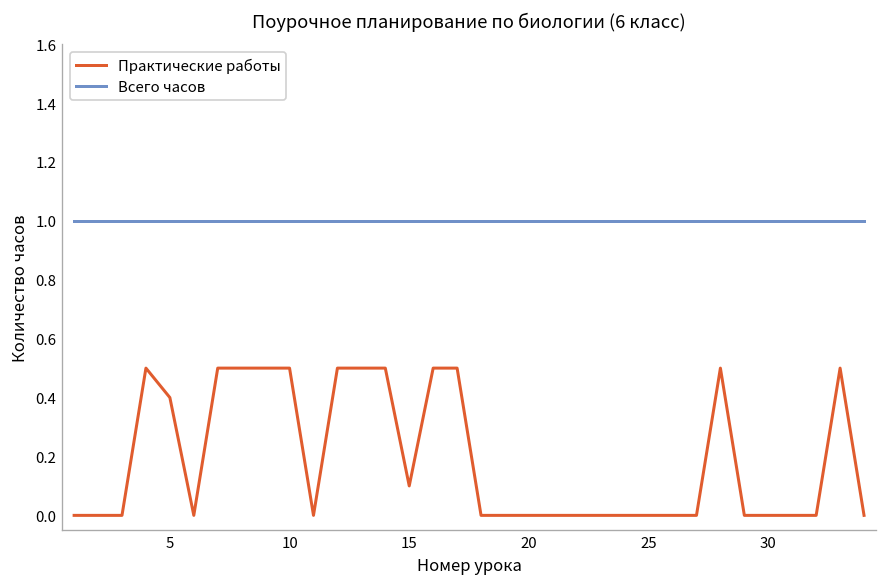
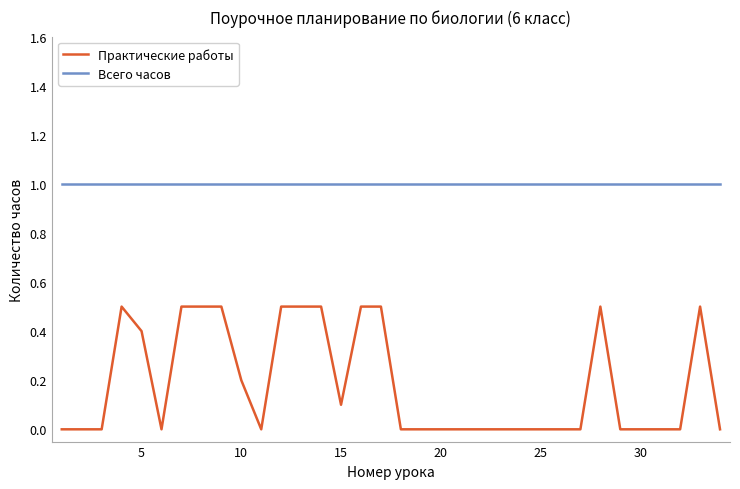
Практические работы, 10: 0.5 -> 0.2
